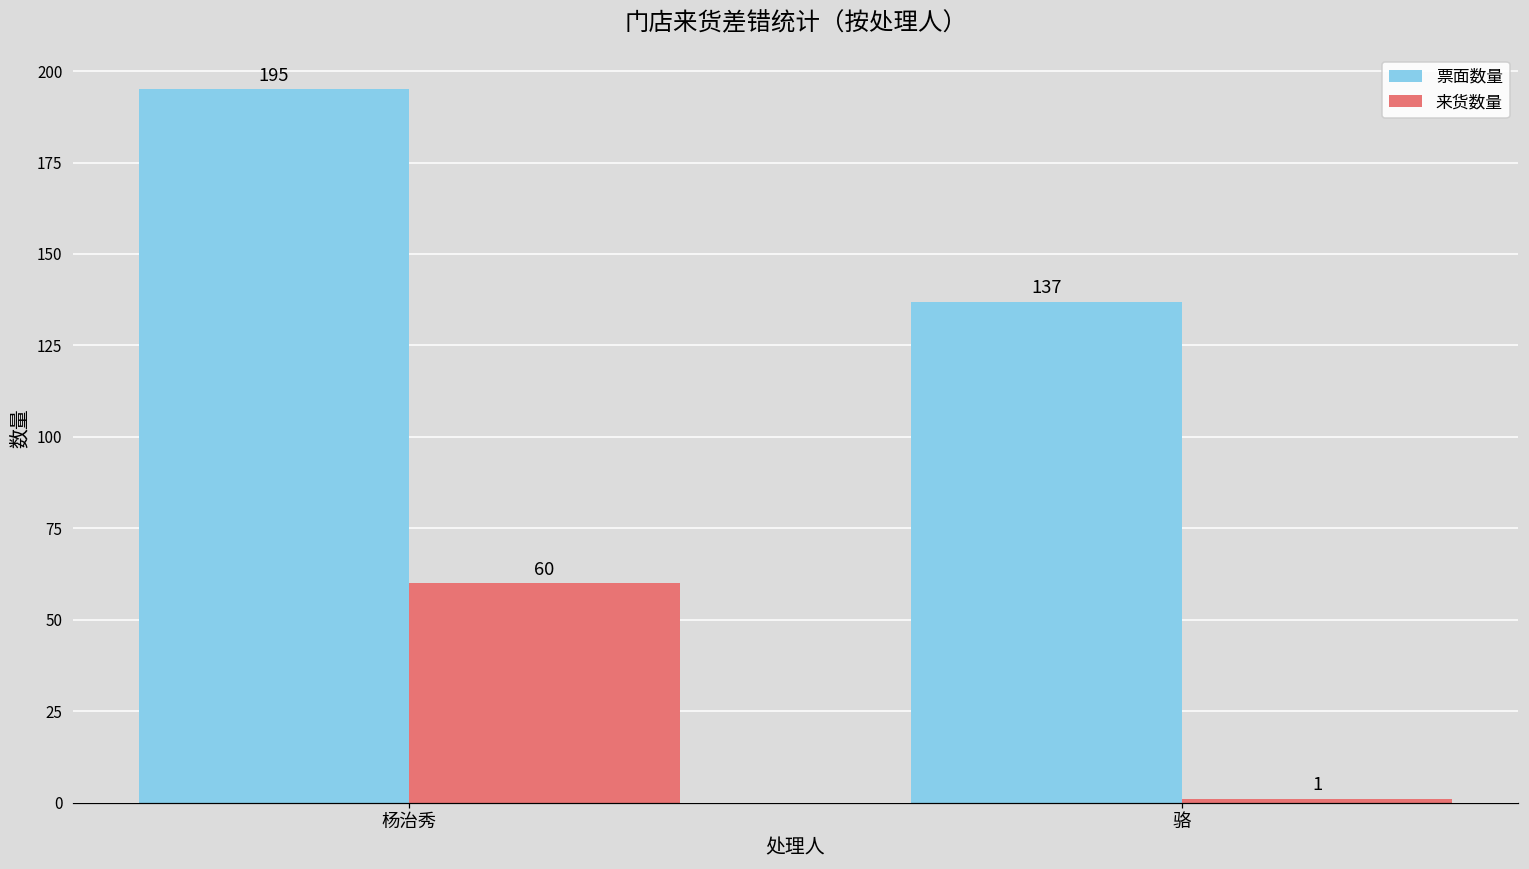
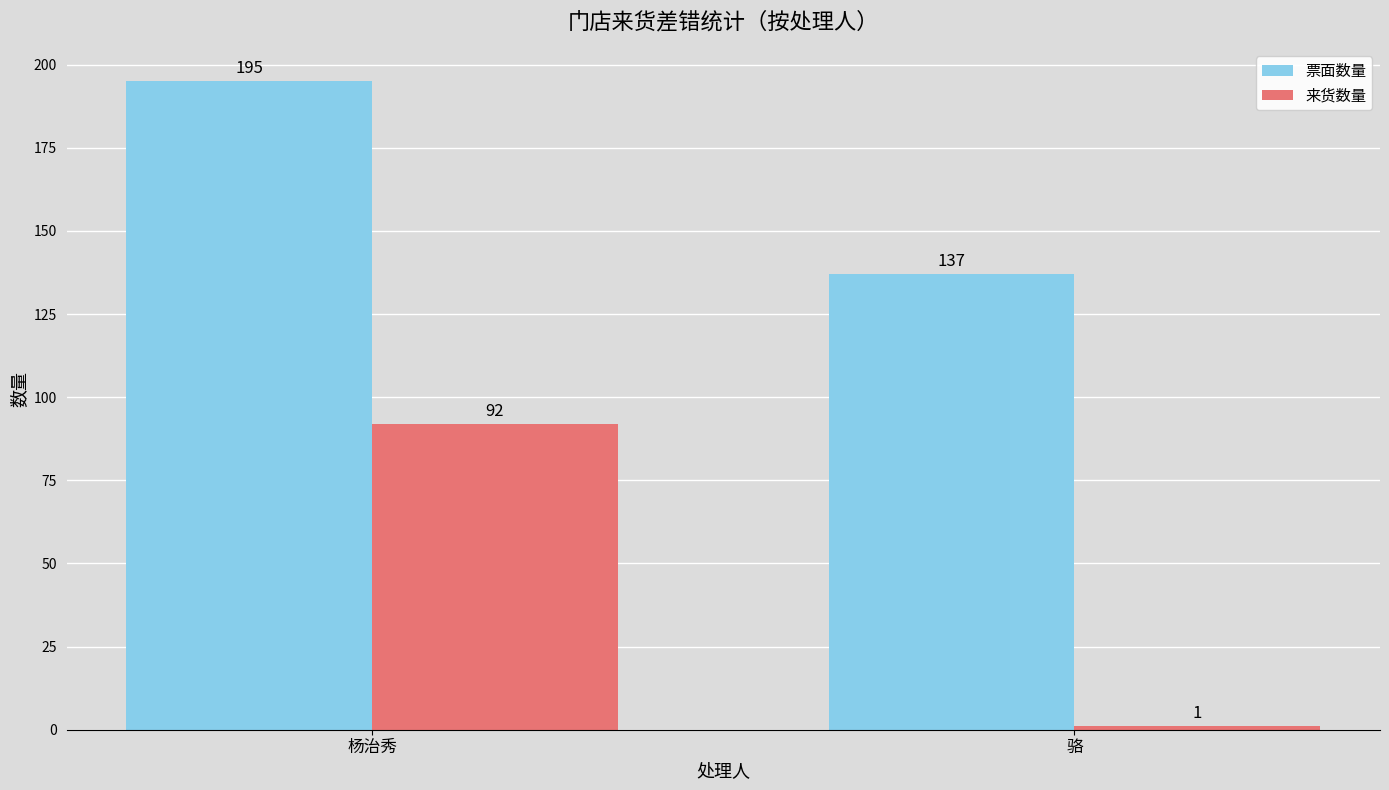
来货数量, 杨治秀: 60 -> 92
